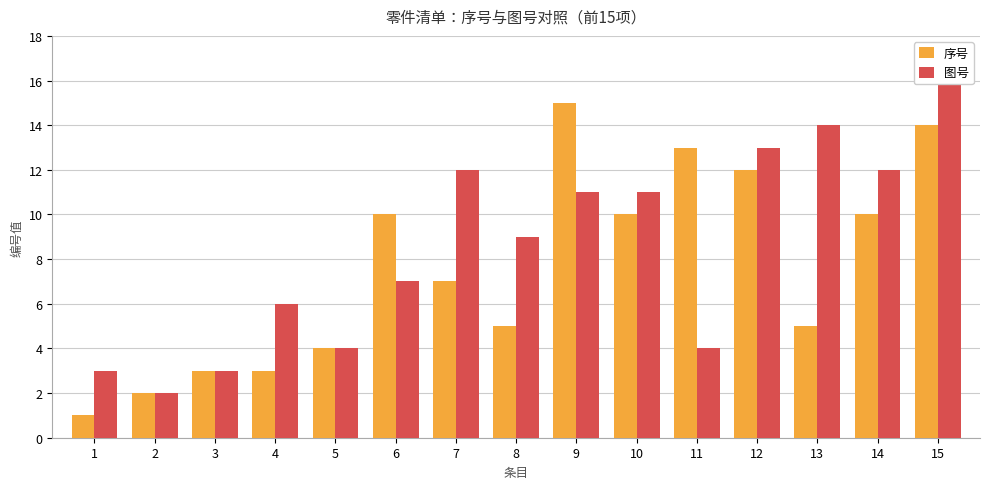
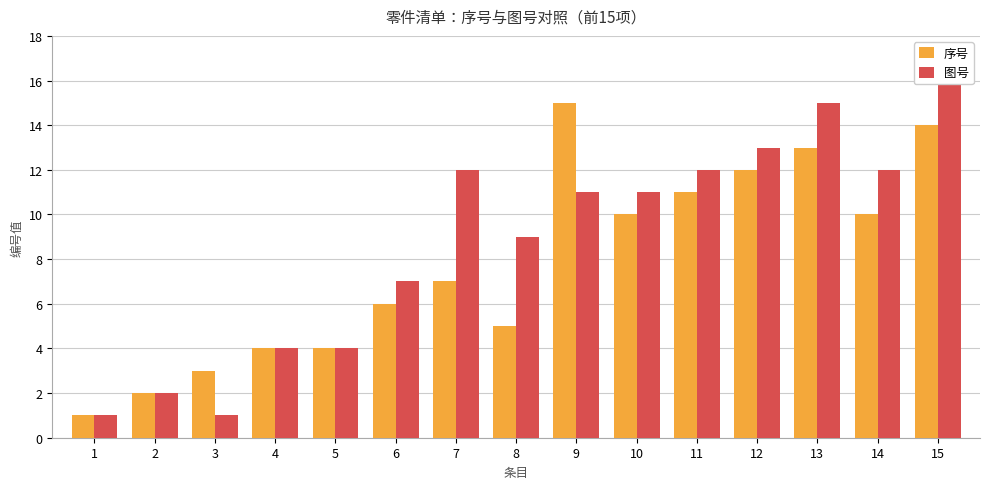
图号, 1: 3 -> 1
图号, 3: 3 -> 1
序号, 4: 3 -> 4
图号, 4: 6 -> 4
序号, 6: 10 -> 6
序号, 11: 13 -> 11
图号, 11: 4 -> 12
序号, 13: 5 -> 13
图号, 13: 14 -> 15
